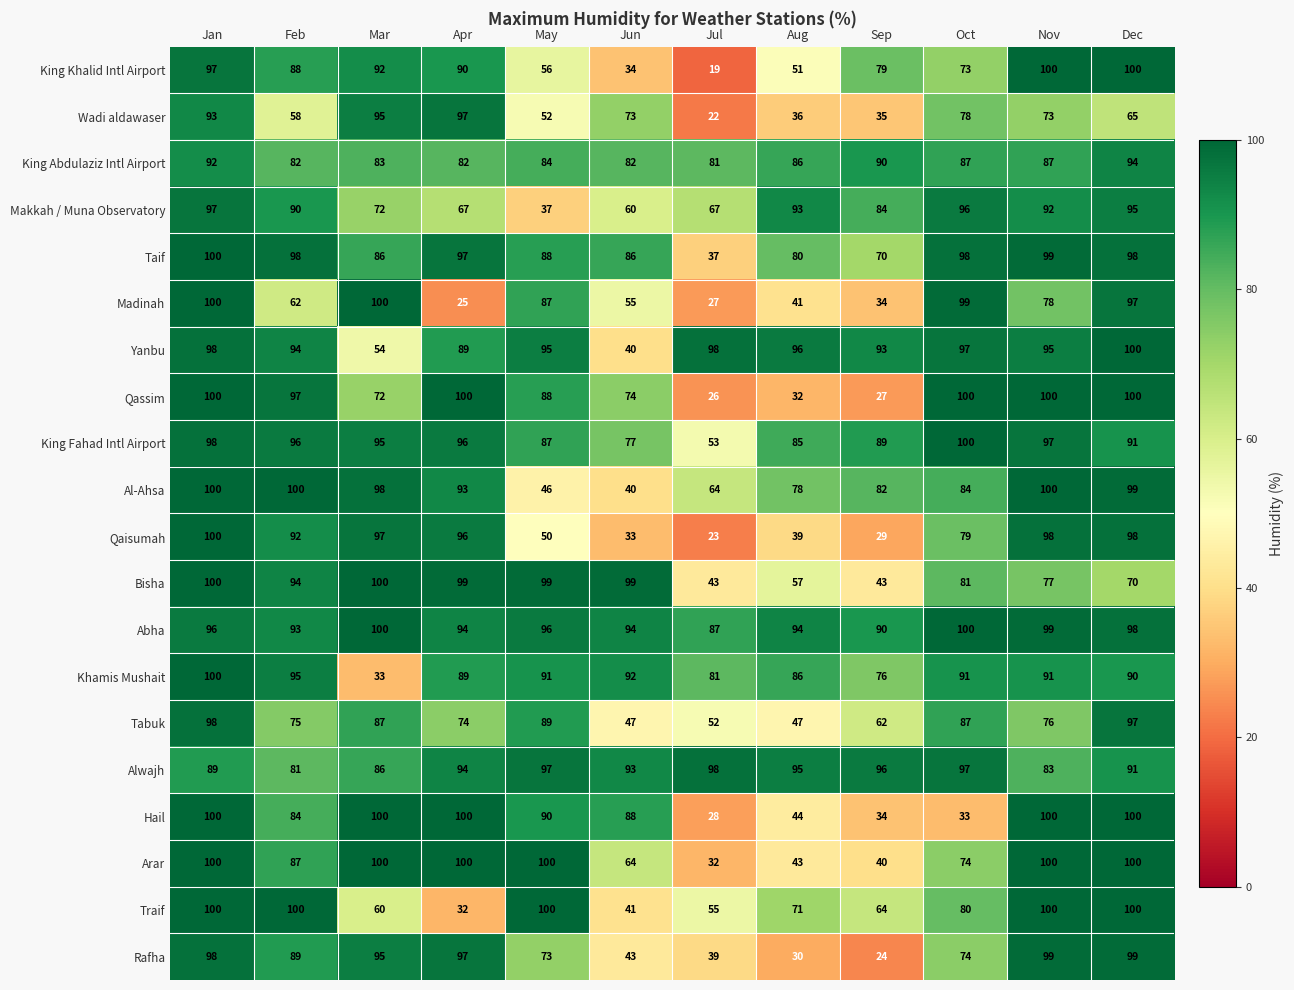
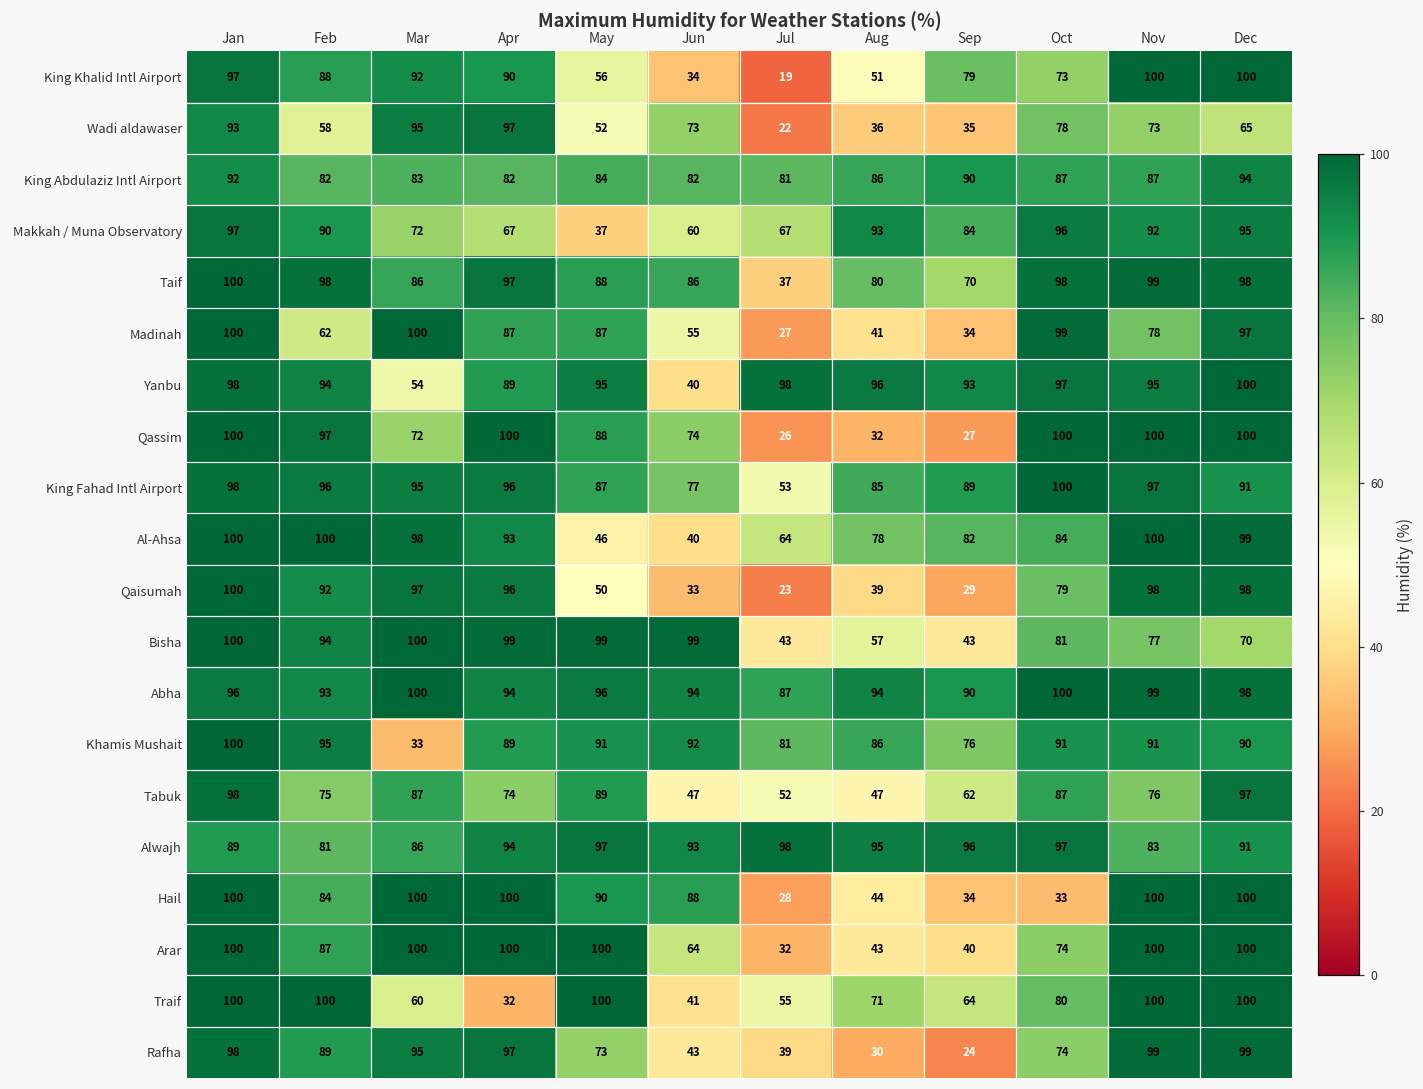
Madinah, Apr: 25 -> 87
